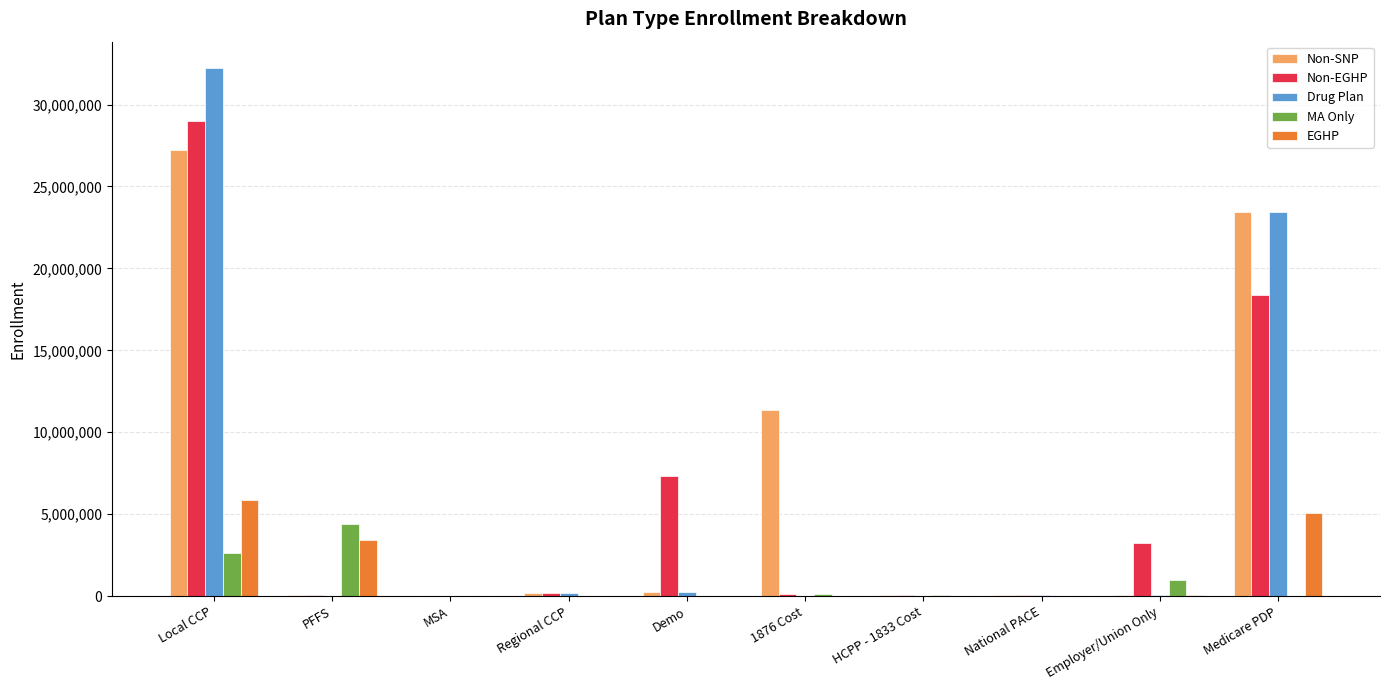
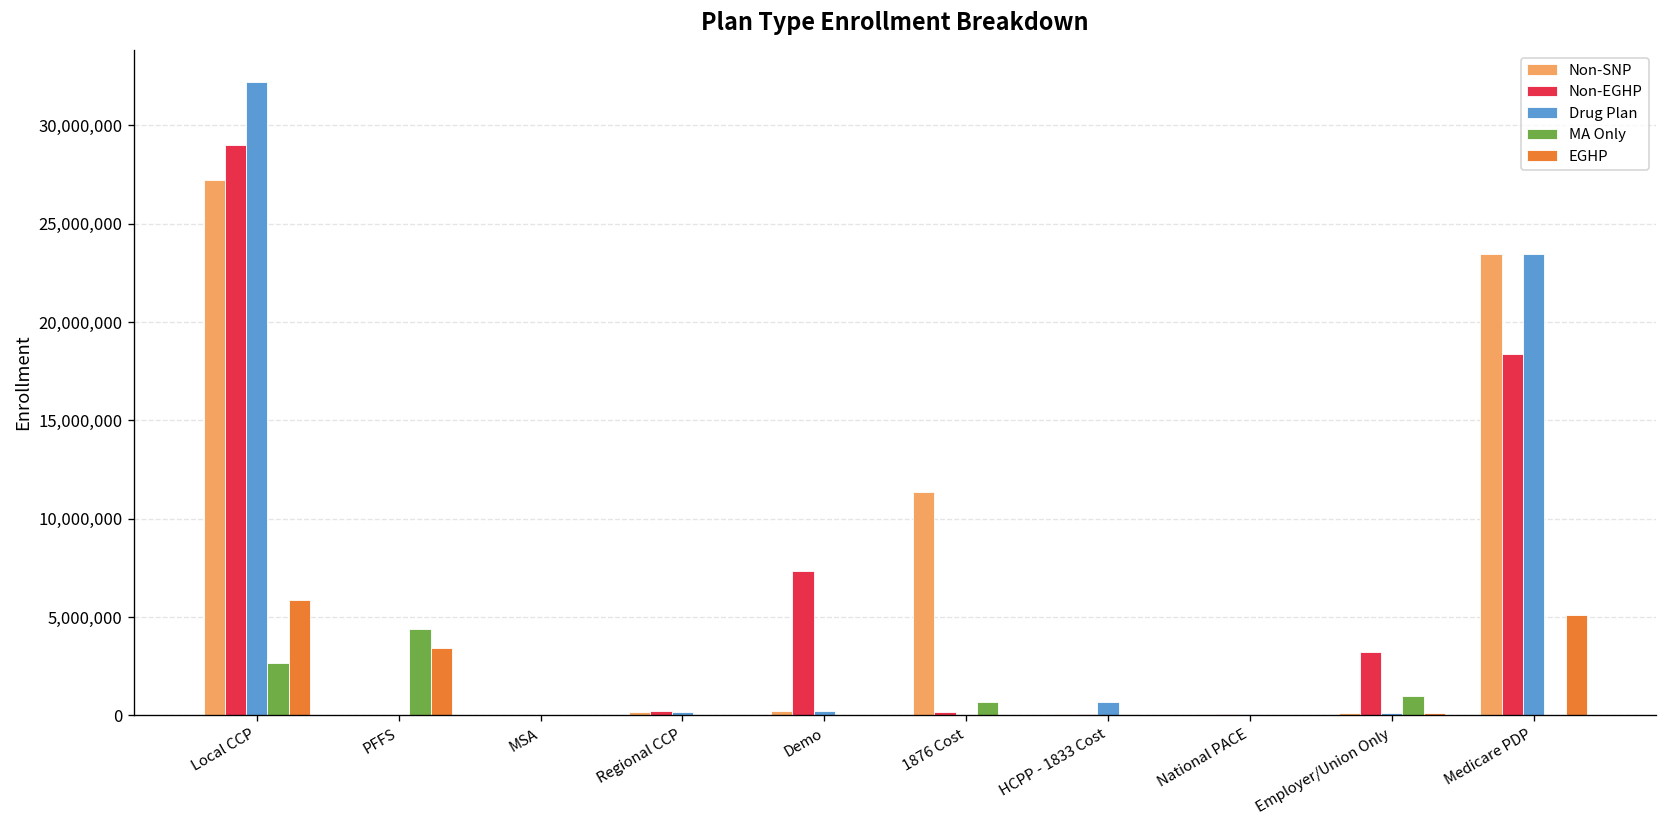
MA Only, 1876 Cost: 100,000 -> 700,000
Drug Plan, HCPP - 1833 Cost: 0 -> 700,000
